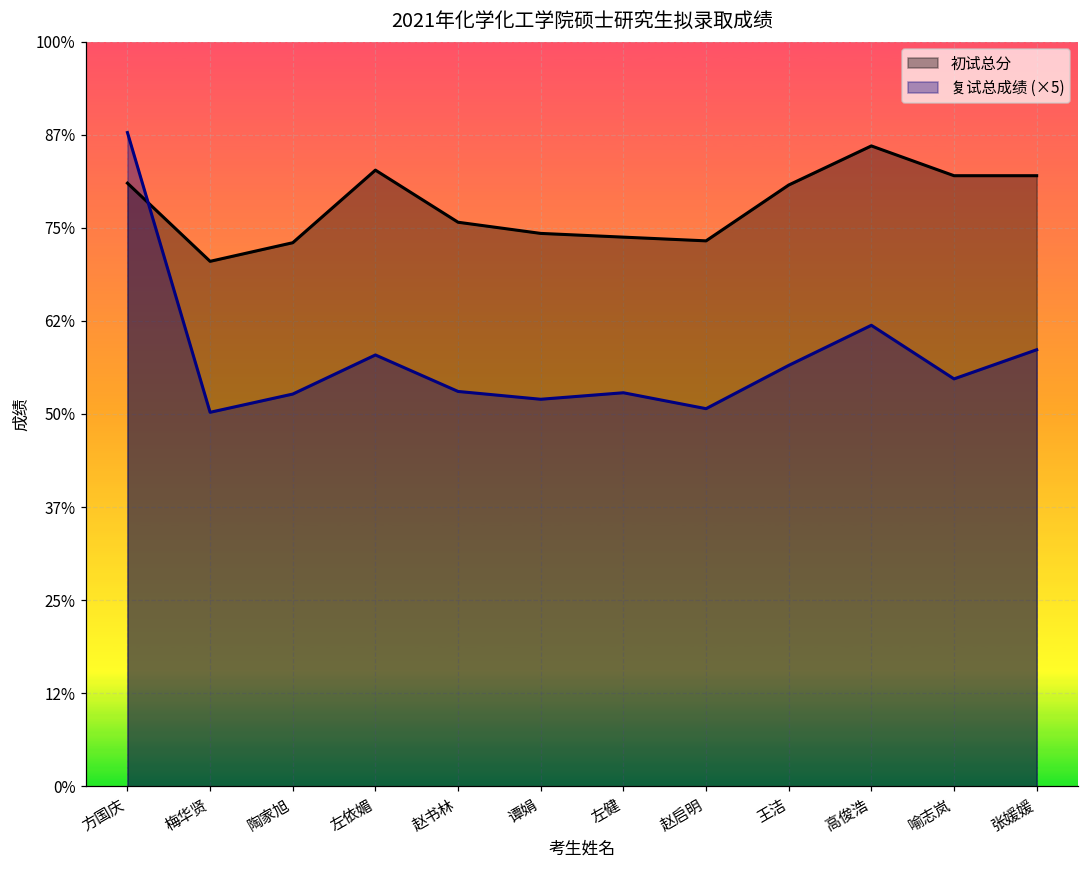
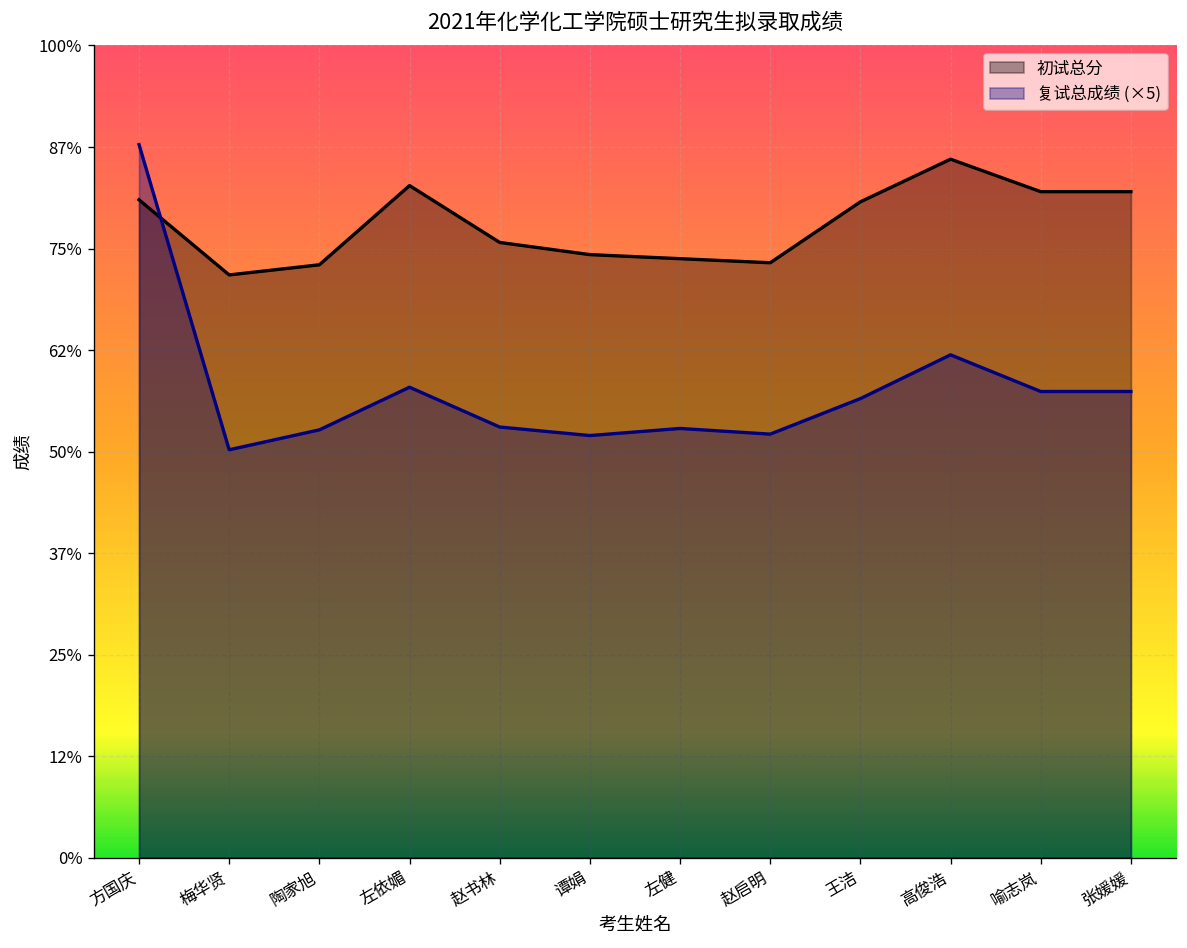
初试总分, 梅华贤: 71% -> 72%
复试总成绩 (×5), 赵启明: 51% -> 52%
复试总成绩 (×5), 喻志岚: 55% -> 57%
复试总成绩 (×5), 张媛媛: 59% -> 57%
